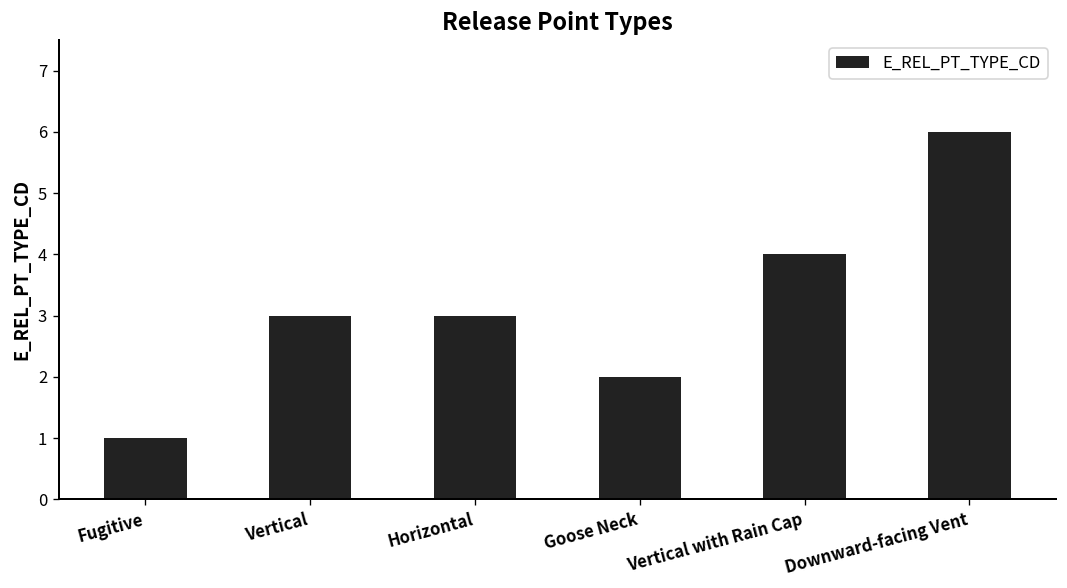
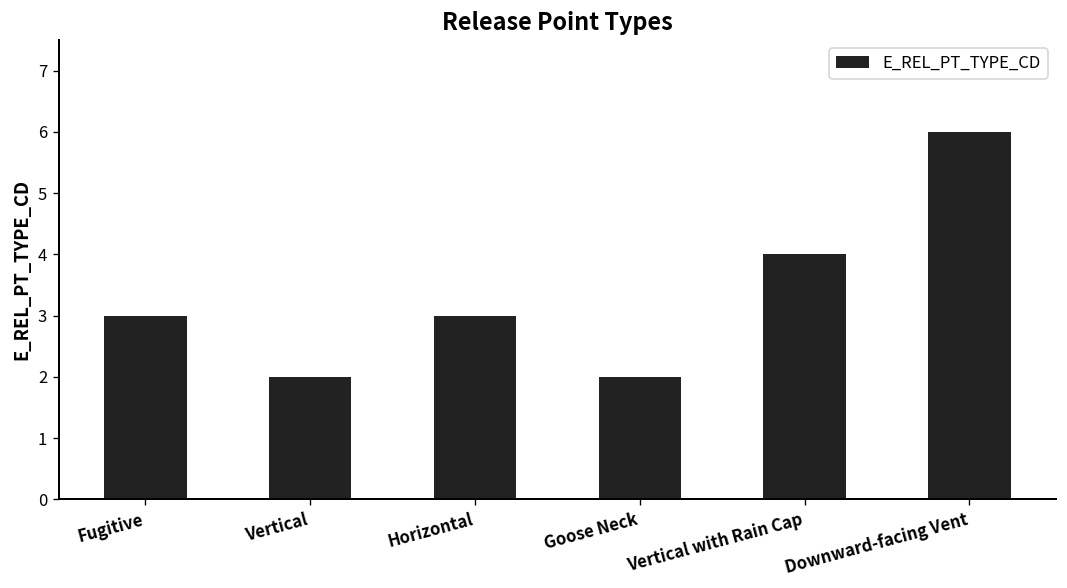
Fugitive: 1 -> 3
Vertical: 3 -> 2
